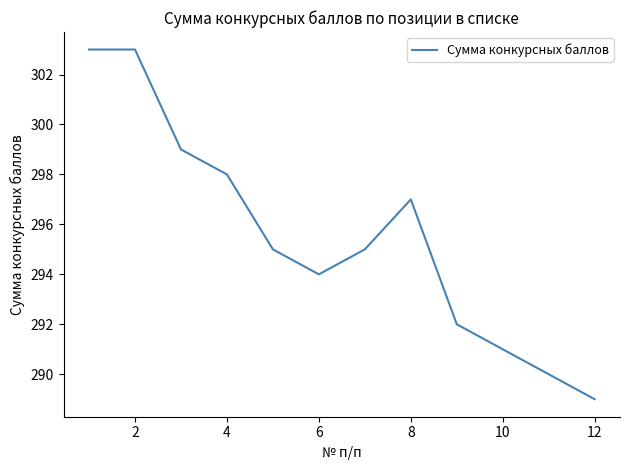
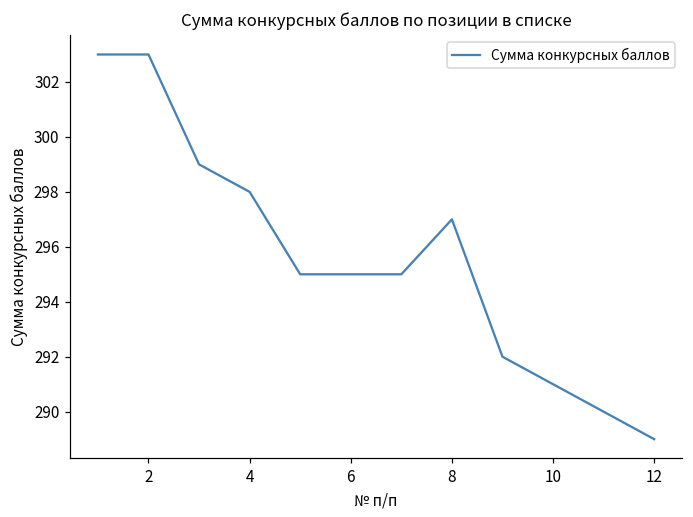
6: 294 -> 295
